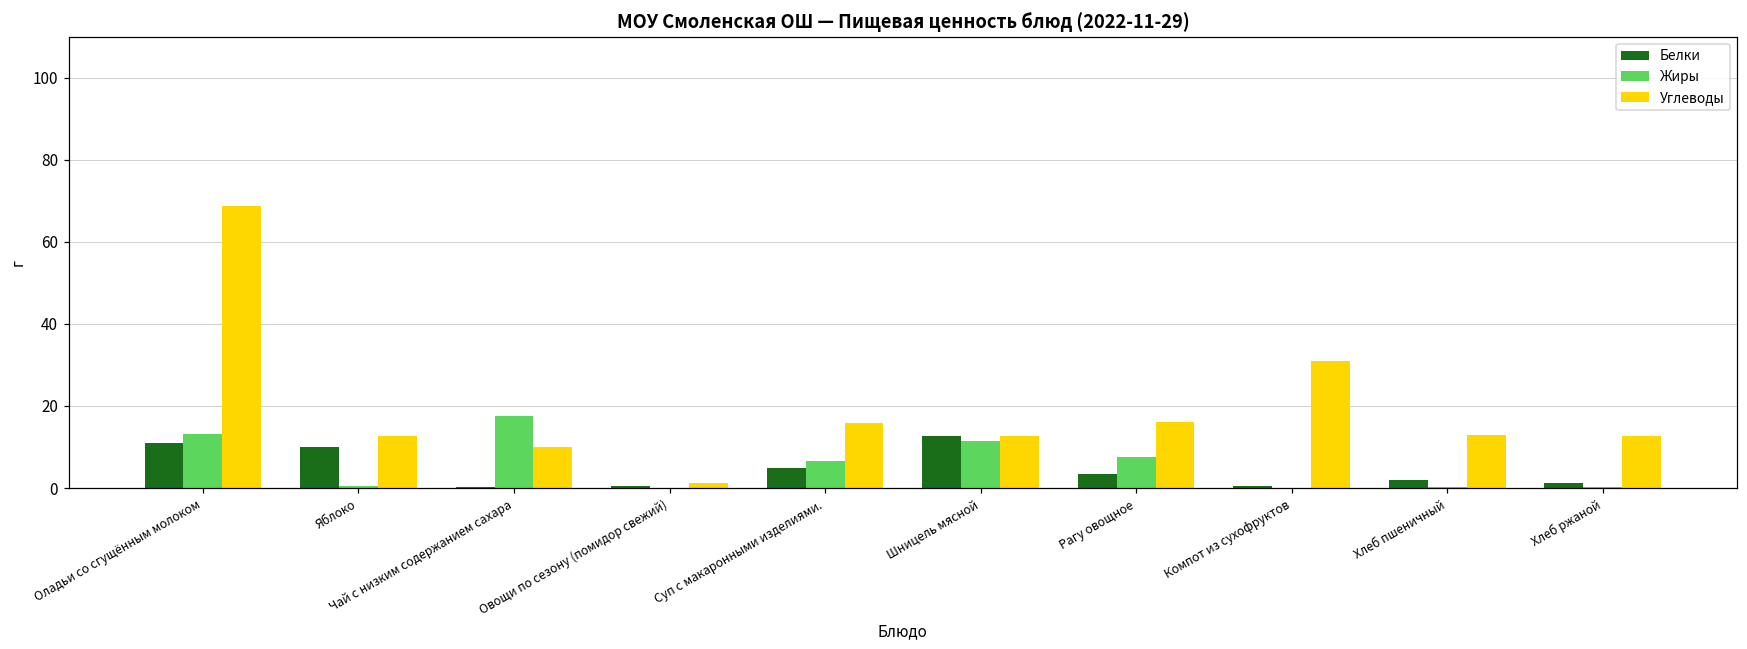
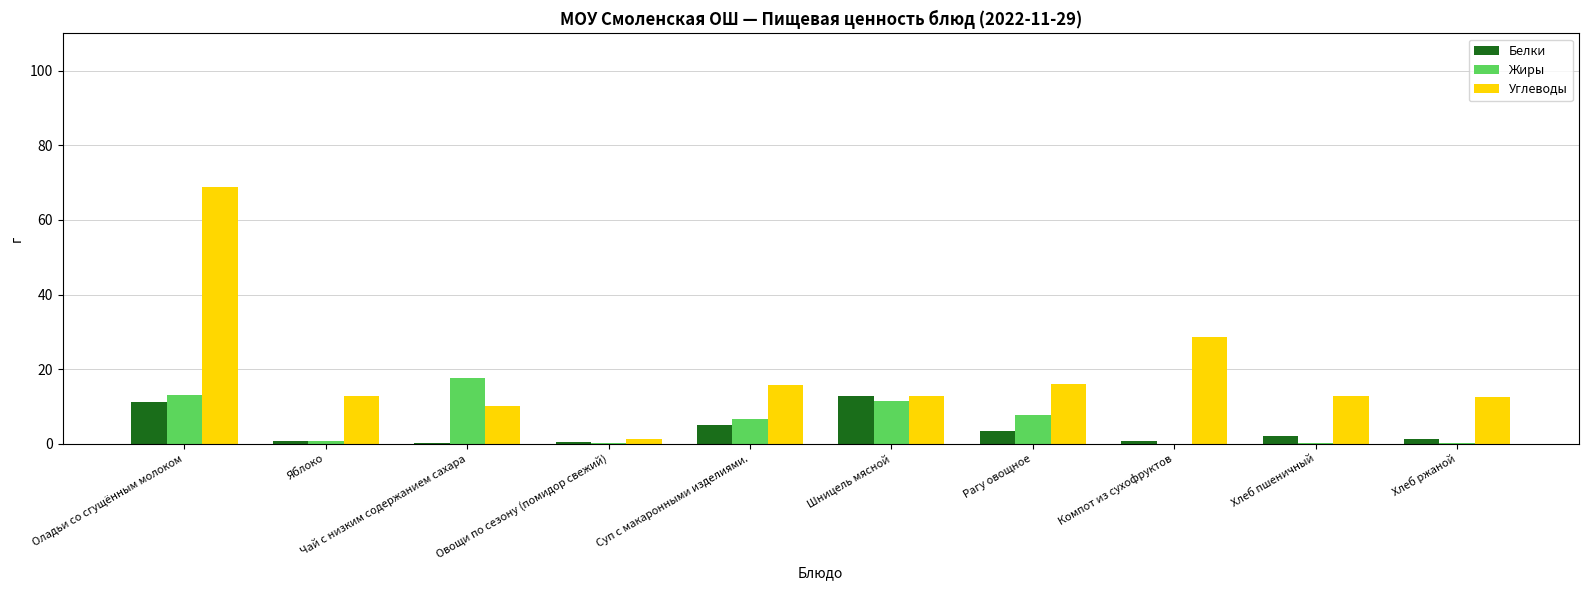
Белки, Яблоко: 10 -> 1
Углеводы, Компот из сухофруктов: 31 -> 29
